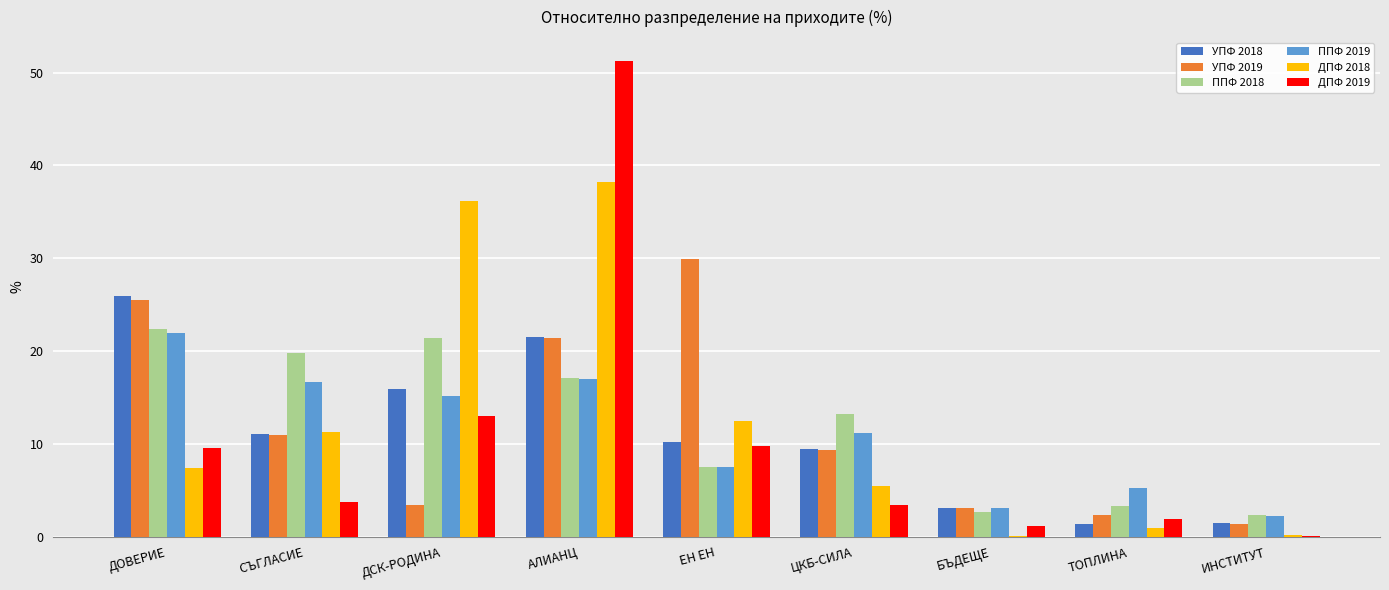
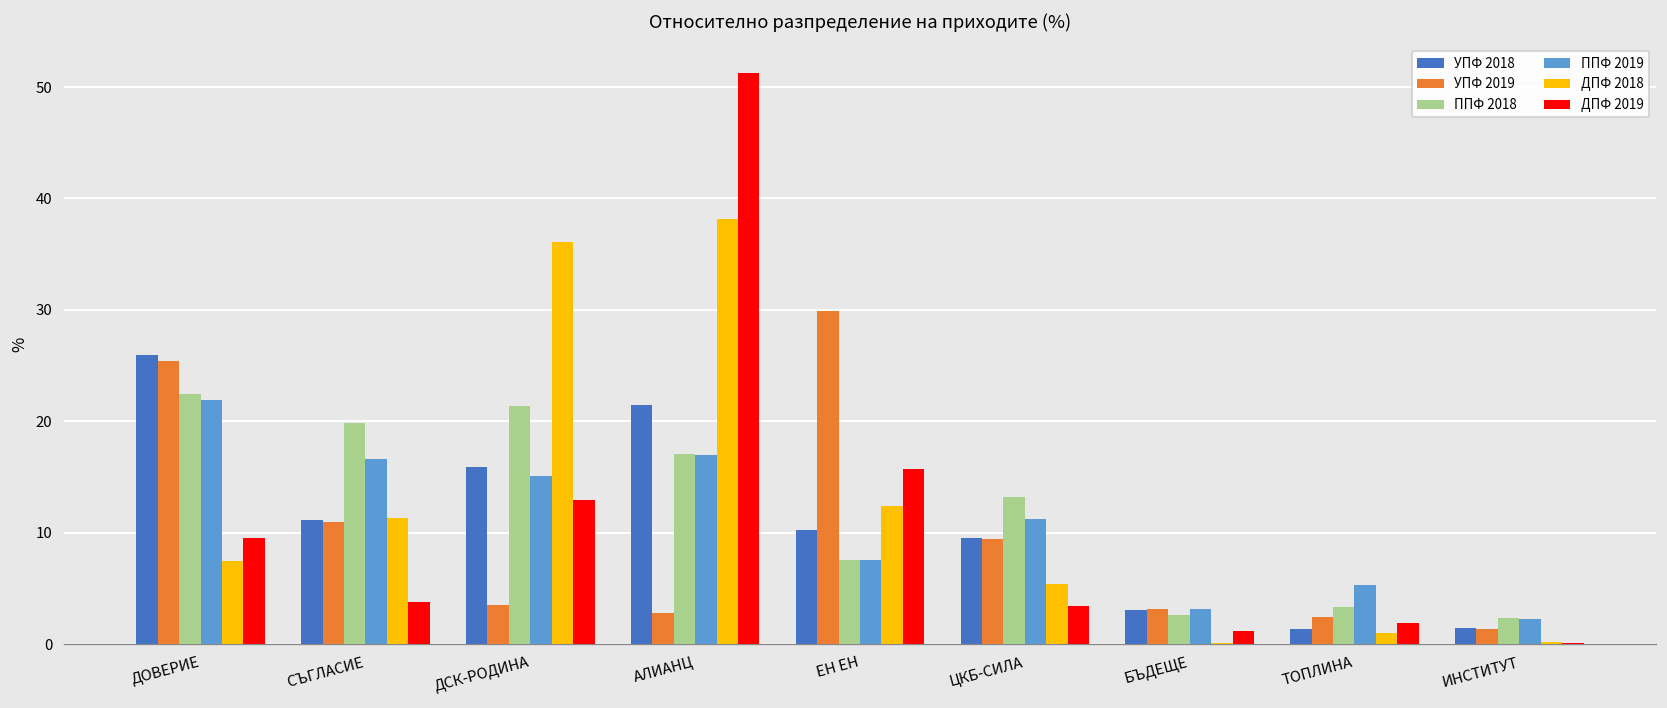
УПФ 2019, АЛИАНЦ: 21 -> 3
ДПФ 2019, ЕН ЕН: 10 -> 16
